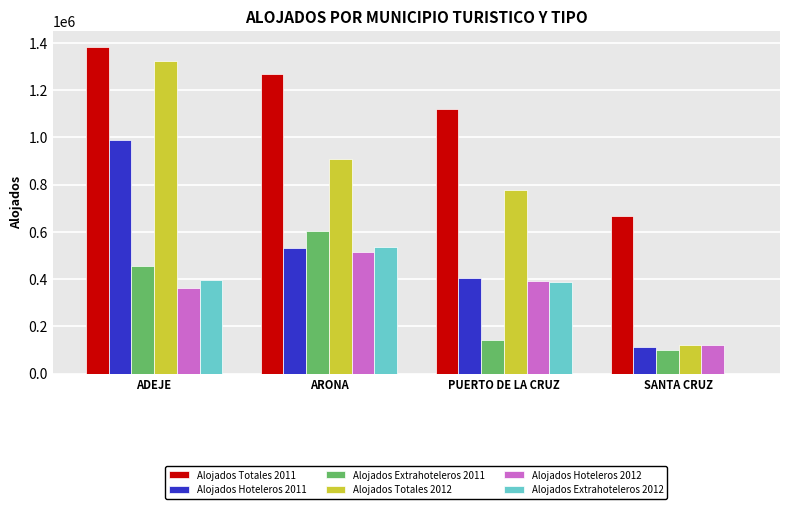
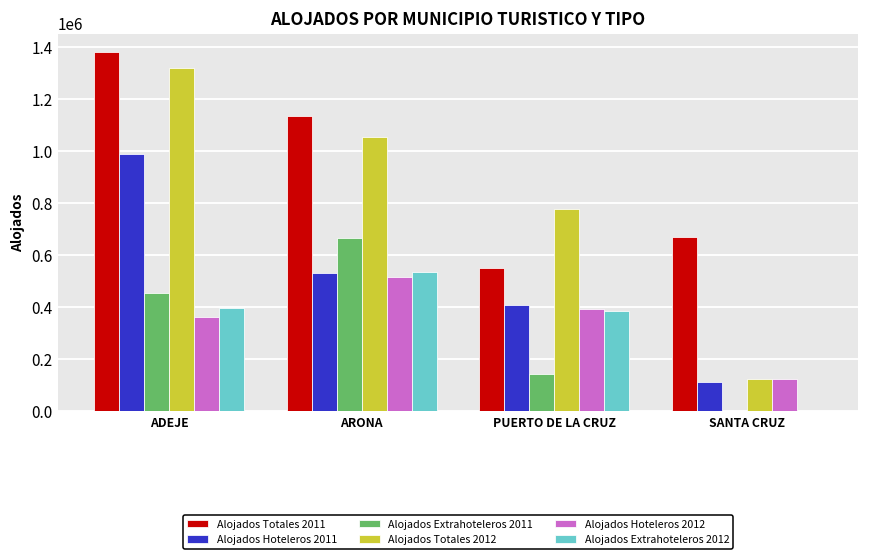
Alojados Totales 2011, ARONA: 1270000 -> 1140000
Alojados Extrahoteleros 2011, ARONA: 610000 -> 670000
Alojados Totales 2012, ARONA: 910000 -> 1050000
Alojados Totales 2011, PUERTO DE LA CRUZ: 1120000 -> 550000
Alojados Extrahoteleros 2011, SANTA CRUZ: 100000 -> 0
